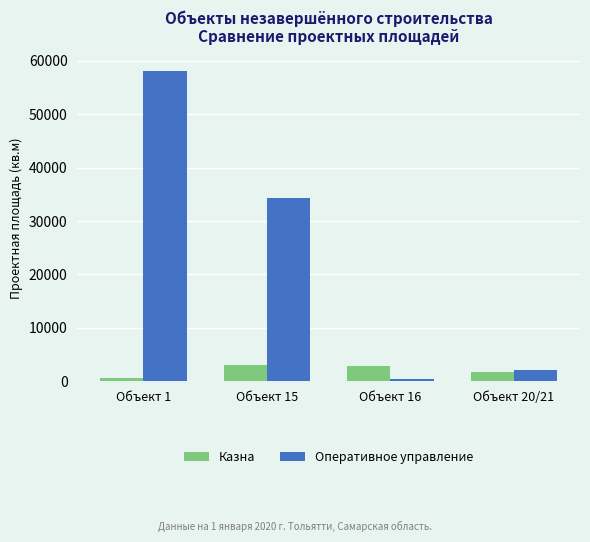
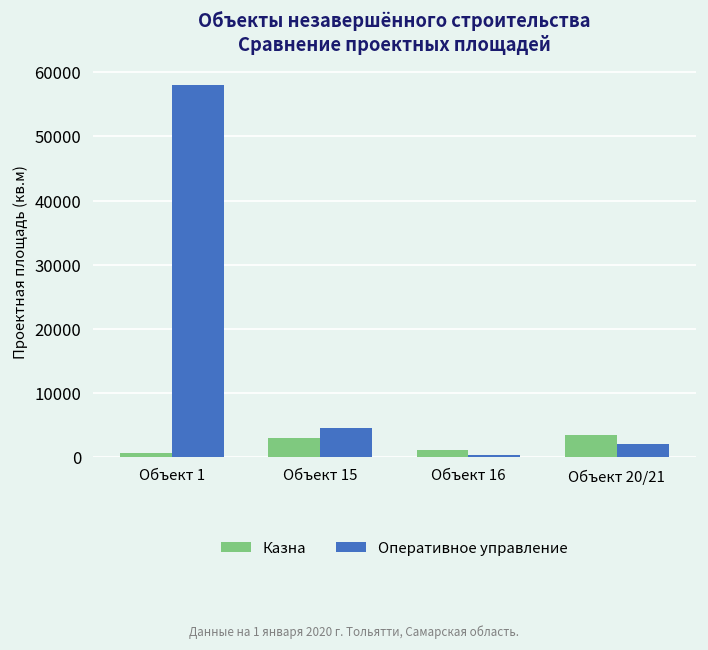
Оперативное управление, Объект 15: 34000 -> 5000
Казна, Объект 16: 3000 -> 1000
Казна, Объект 20/21: 2000 -> 4000
